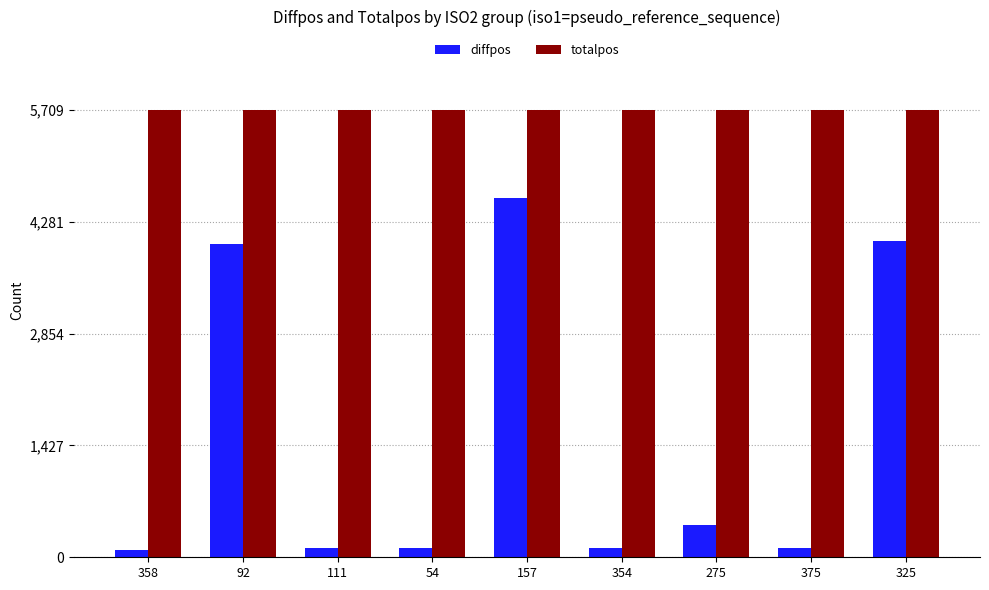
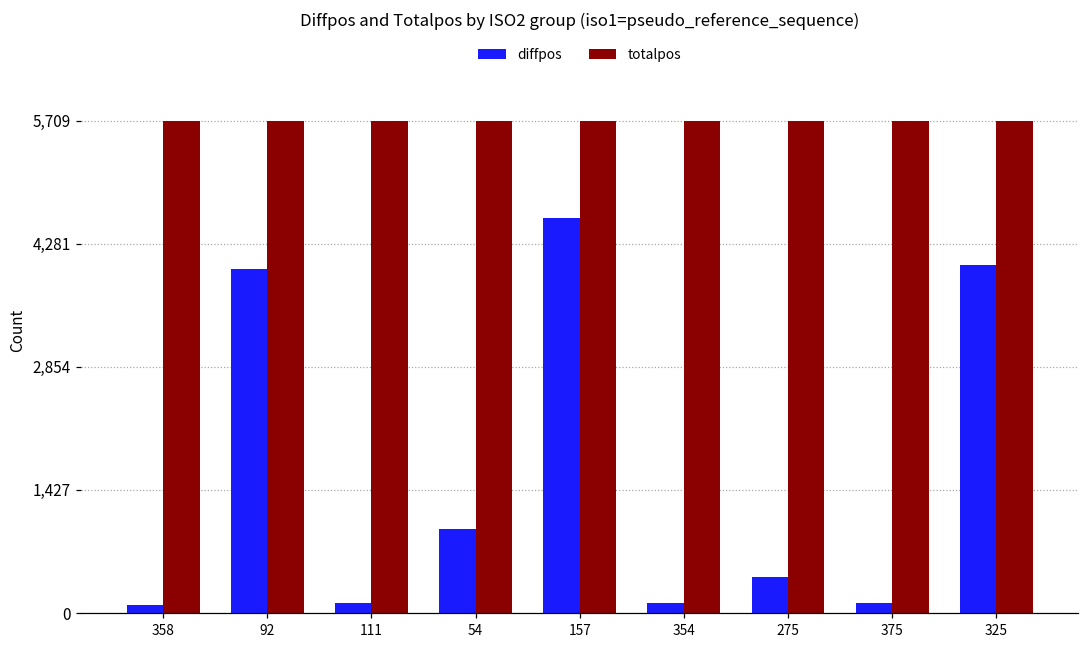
diffpos, 54: 100 -> 1,000
